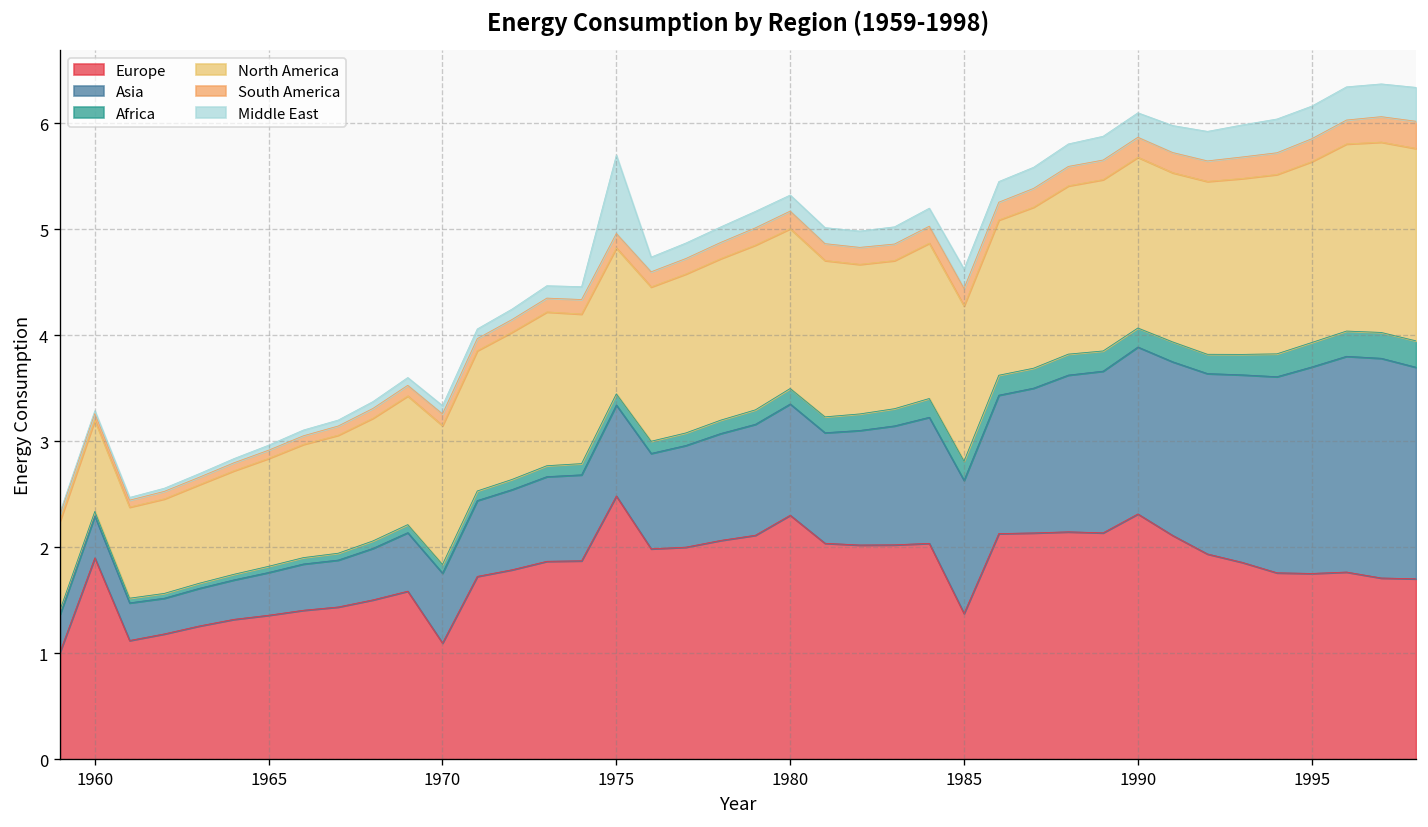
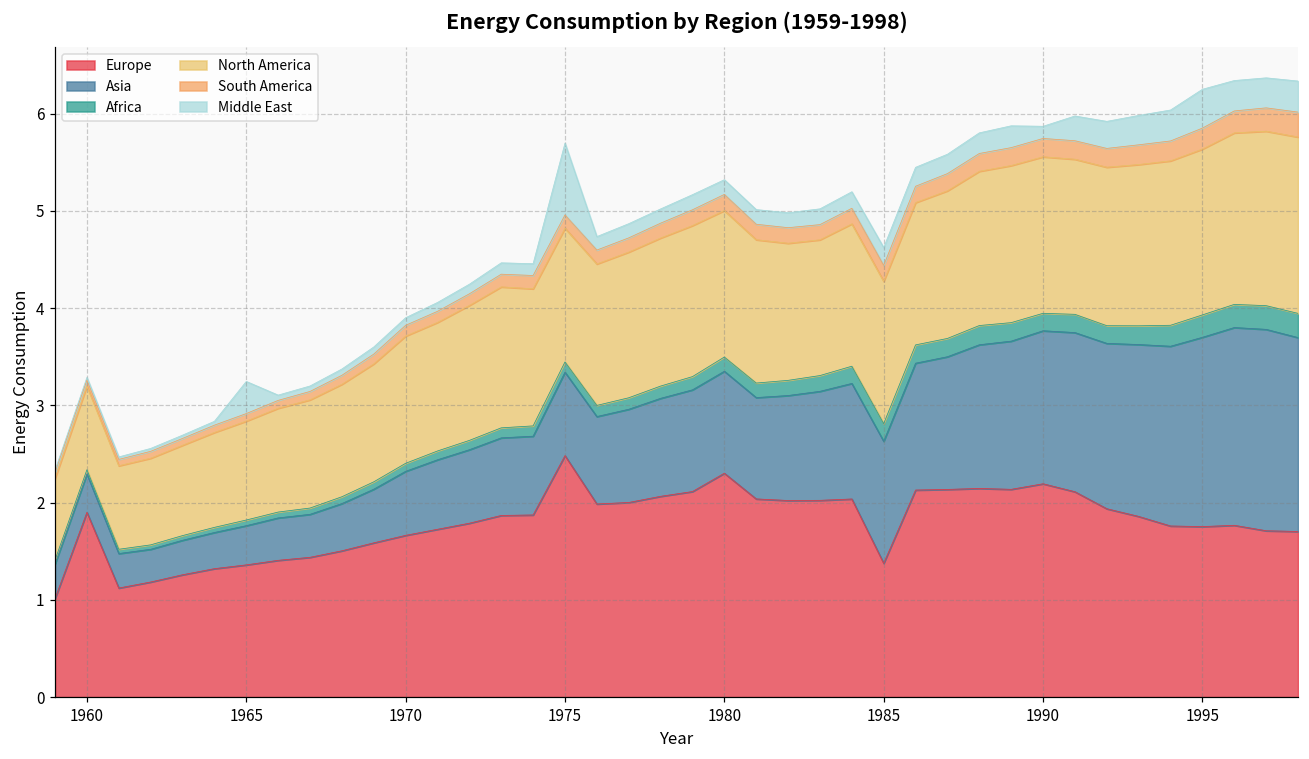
Middle East, 1965: 0.0 -> 0.3
Europe, 1970: 1.1 -> 1.7
Europe, 1990: 2.3 -> 2.2
Middle East, 1990: 0.2 -> 0.1
Middle East, 1995: 0.3 -> 0.4
